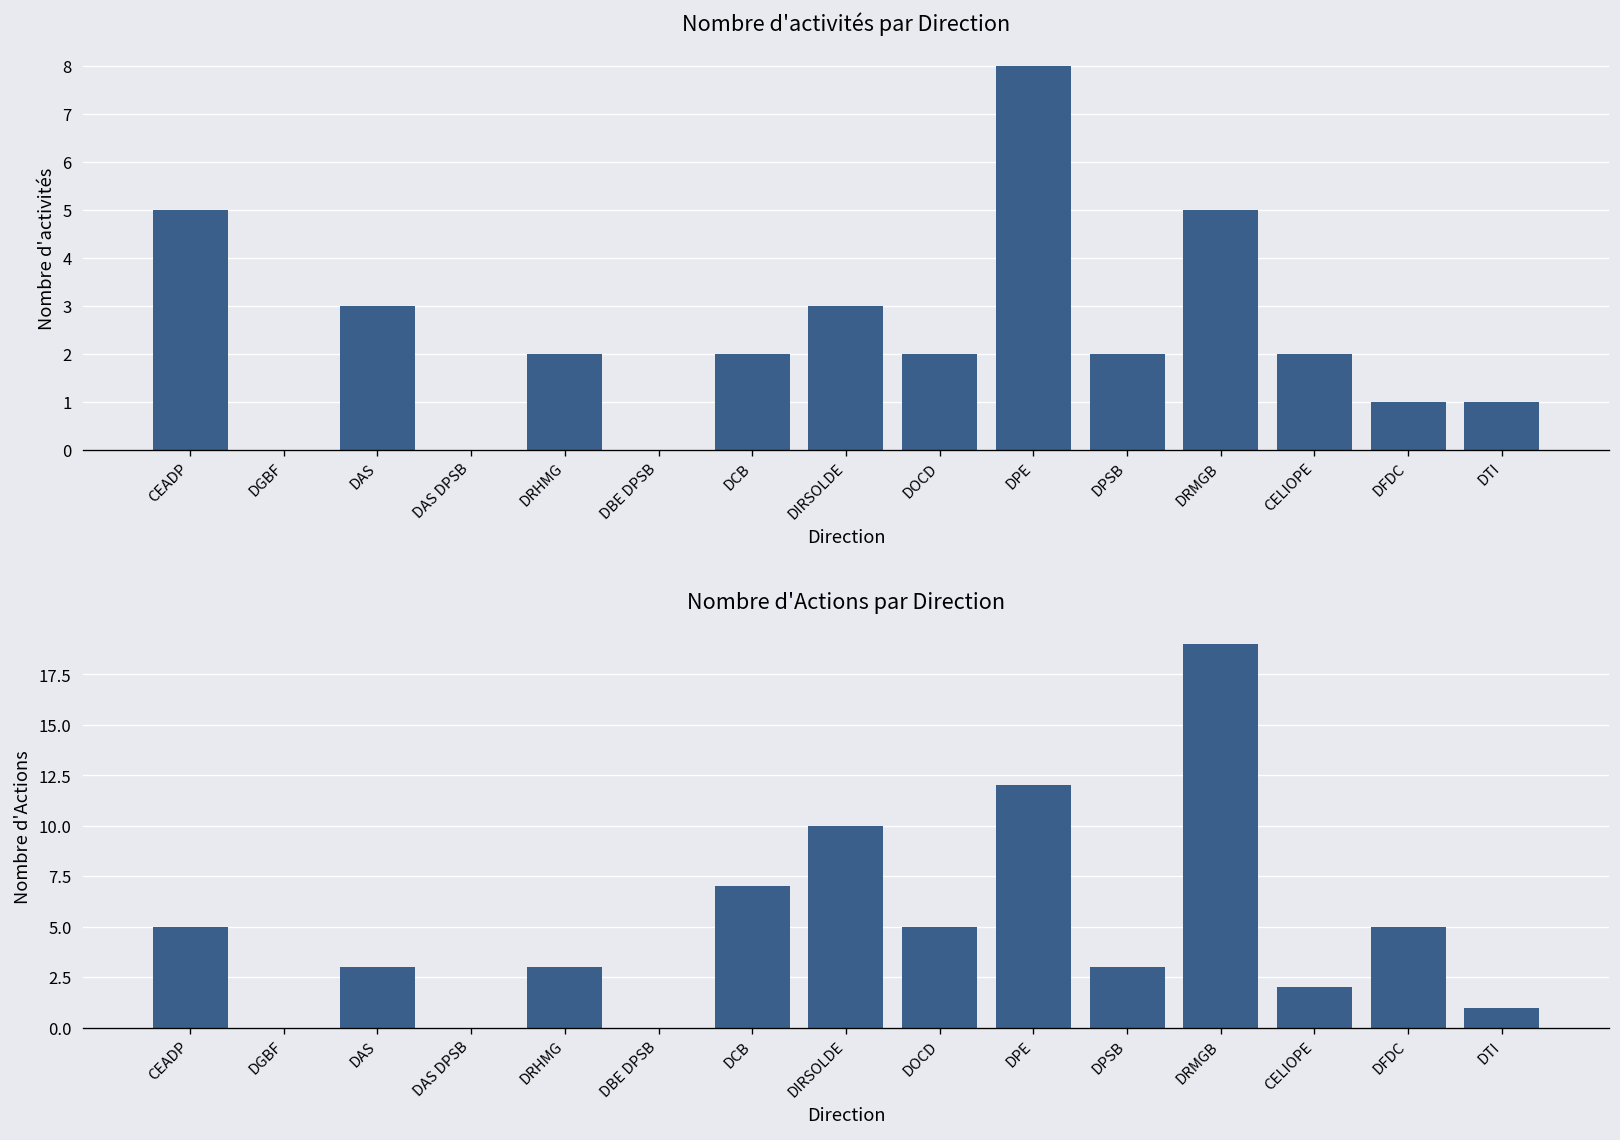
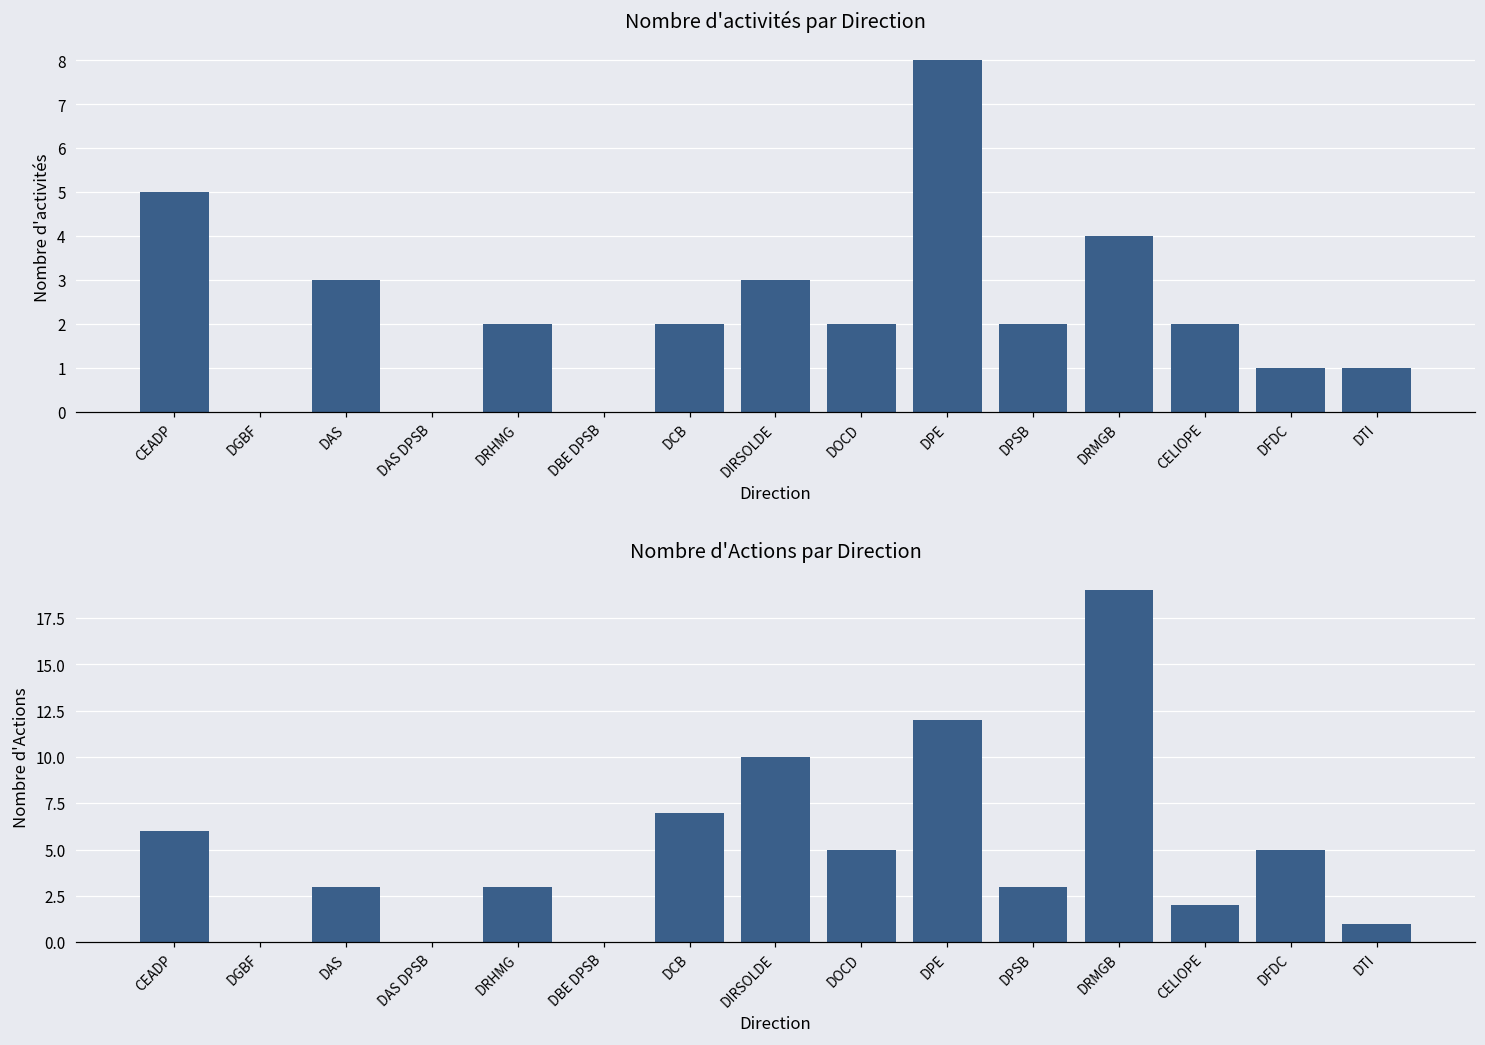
Nombre d'activités par Direction, DRMGB: 5 -> 4
Nombre d'Actions par Direction, CEADP: 5 -> 6
